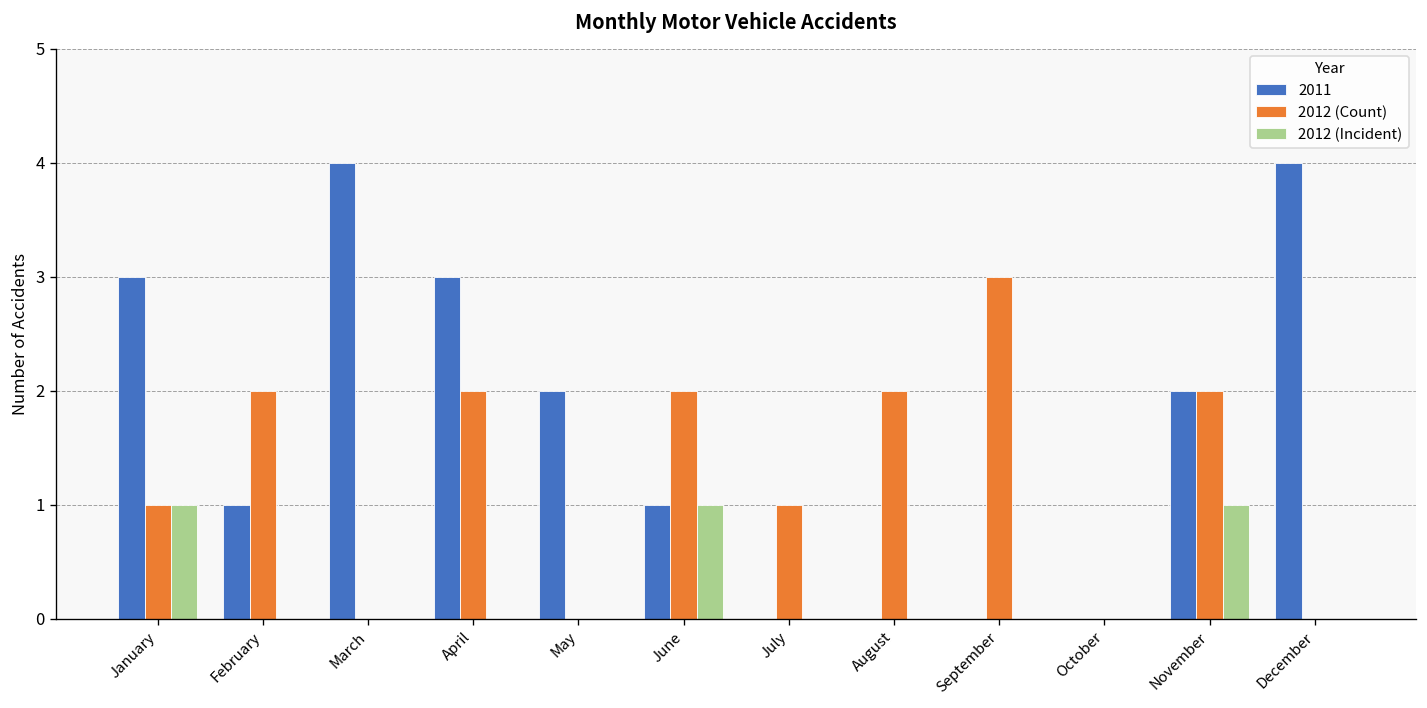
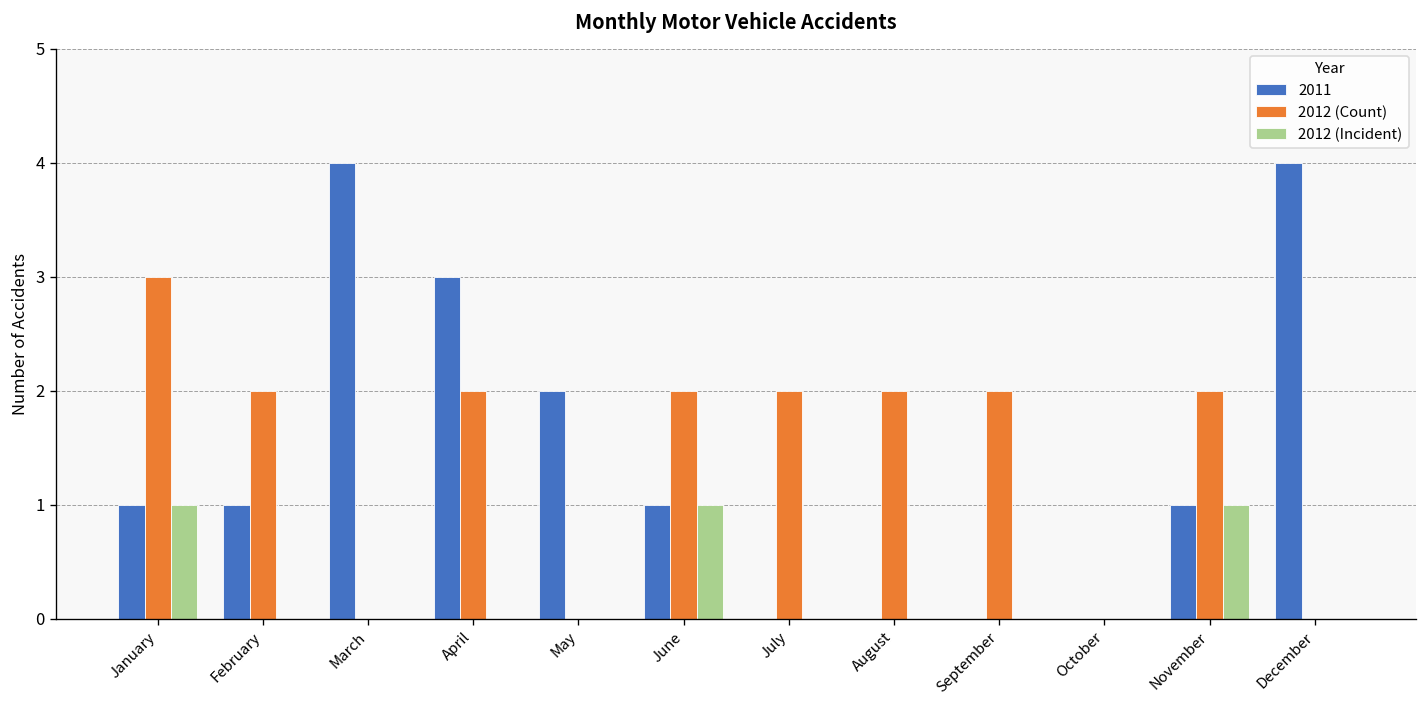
2011, January: 3 -> 1
2012 (Count), January: 1 -> 3
2012 (Count), July: 1 -> 2
2012 (Count), September: 3 -> 2
2011, November: 2 -> 1
